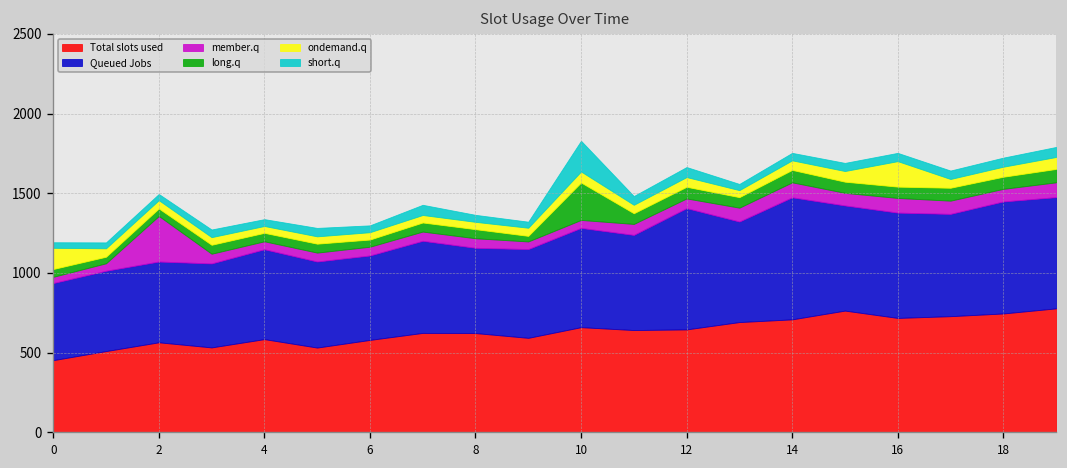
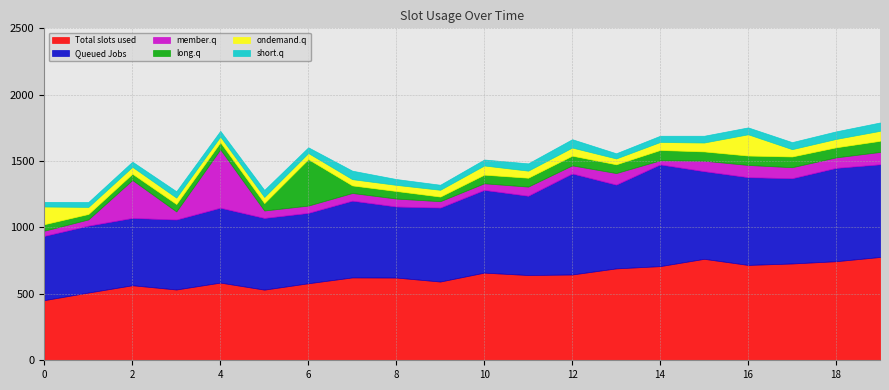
member.q, 4: 50 -> 440
long.q, 6: 50 -> 350
long.q, 10: 240 -> 70
short.q, 10: 190 -> 50
member.q, 14: 90 -> 30
